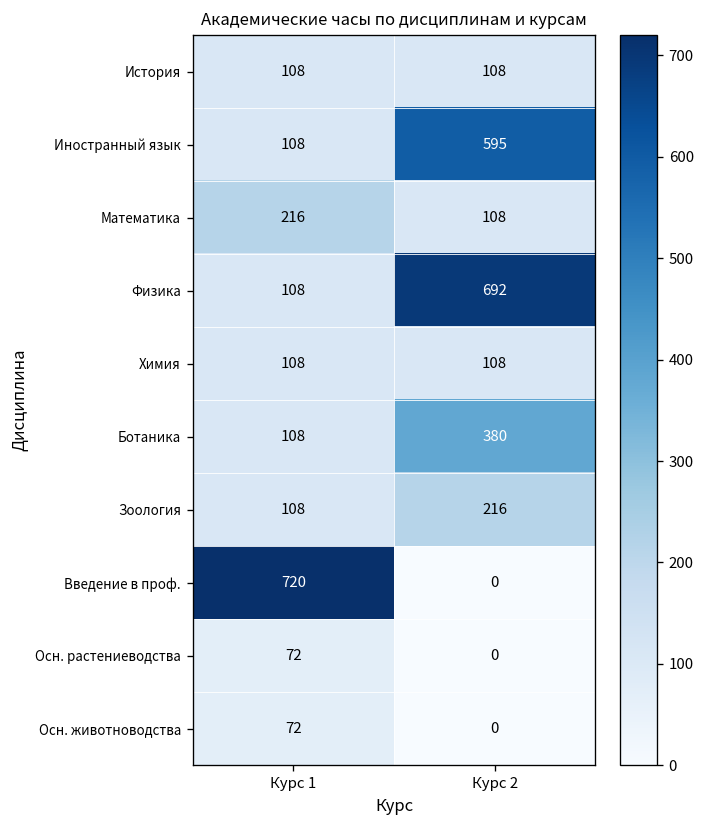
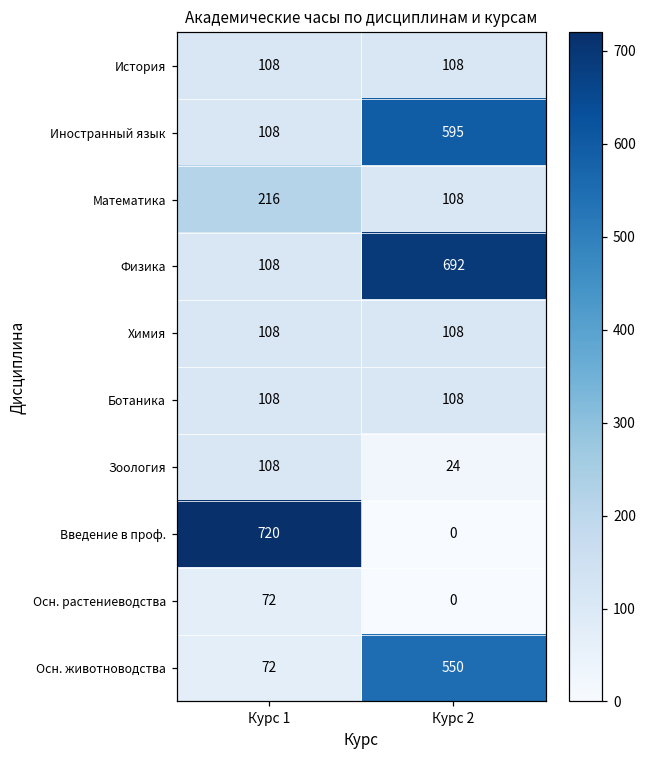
Ботаника, Курс 2: 380 -> 108
Зоология, Курс 2: 216 -> 24
Осн. животноводства, Курс 2: 0 -> 550
